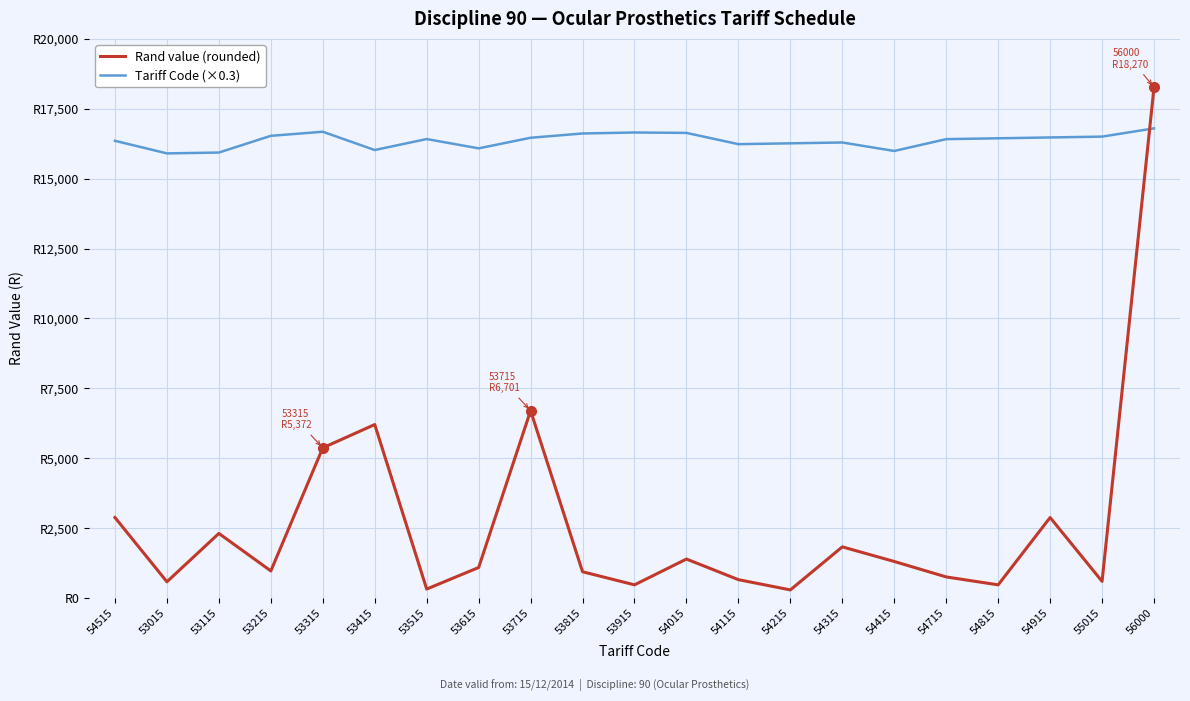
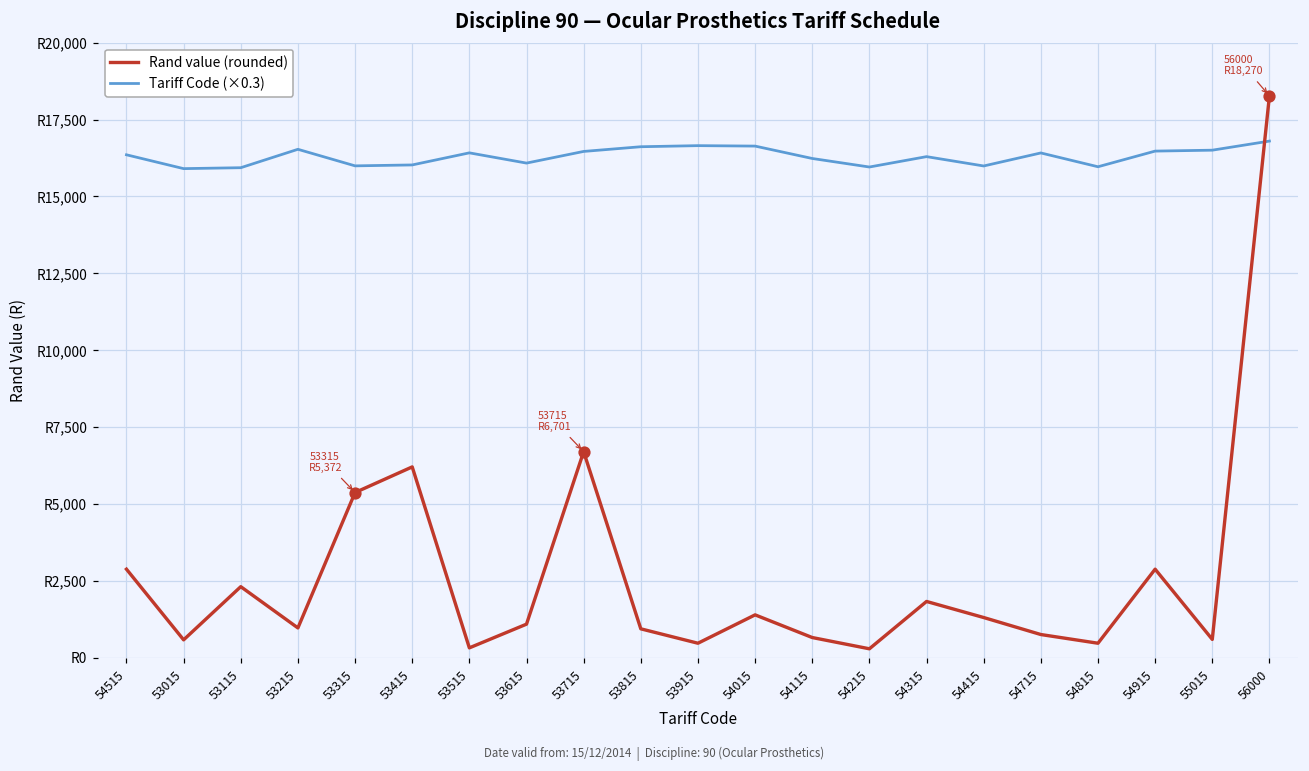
Tariff Code (×0.3), 53315: R16,700 -> R16,000
Tariff Code (×0.3), 54215: R16,300 -> R16,000
Tariff Code (×0.3), 54815: R16,400 -> R16,000
